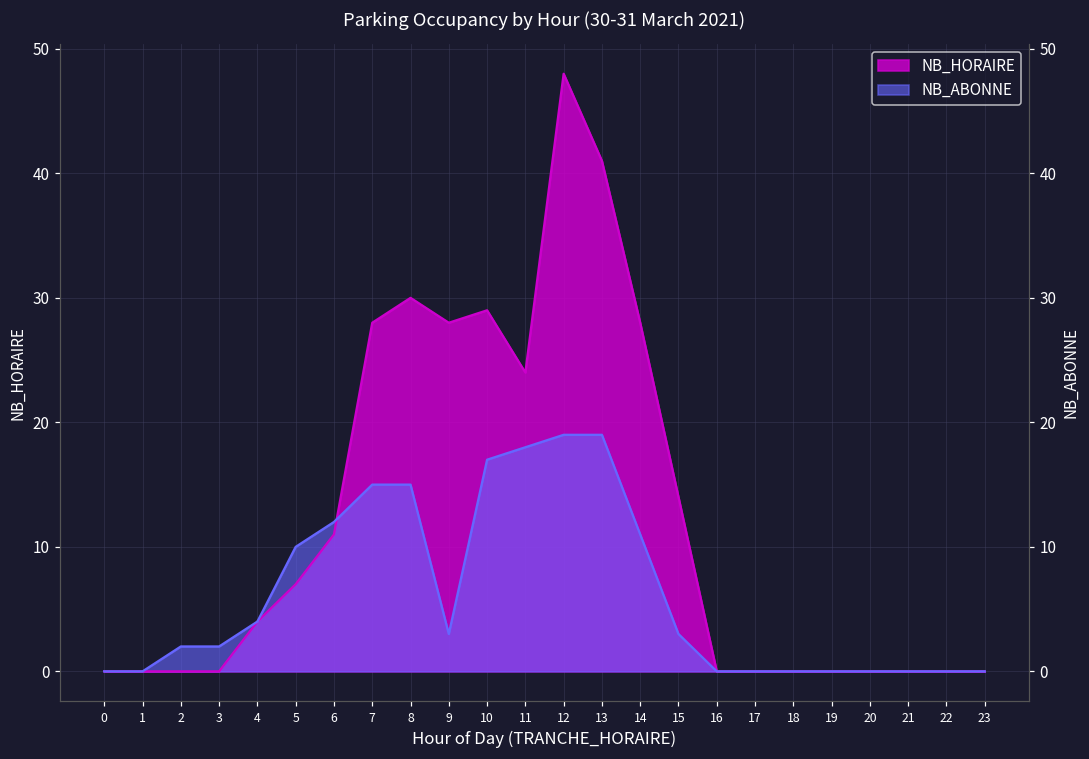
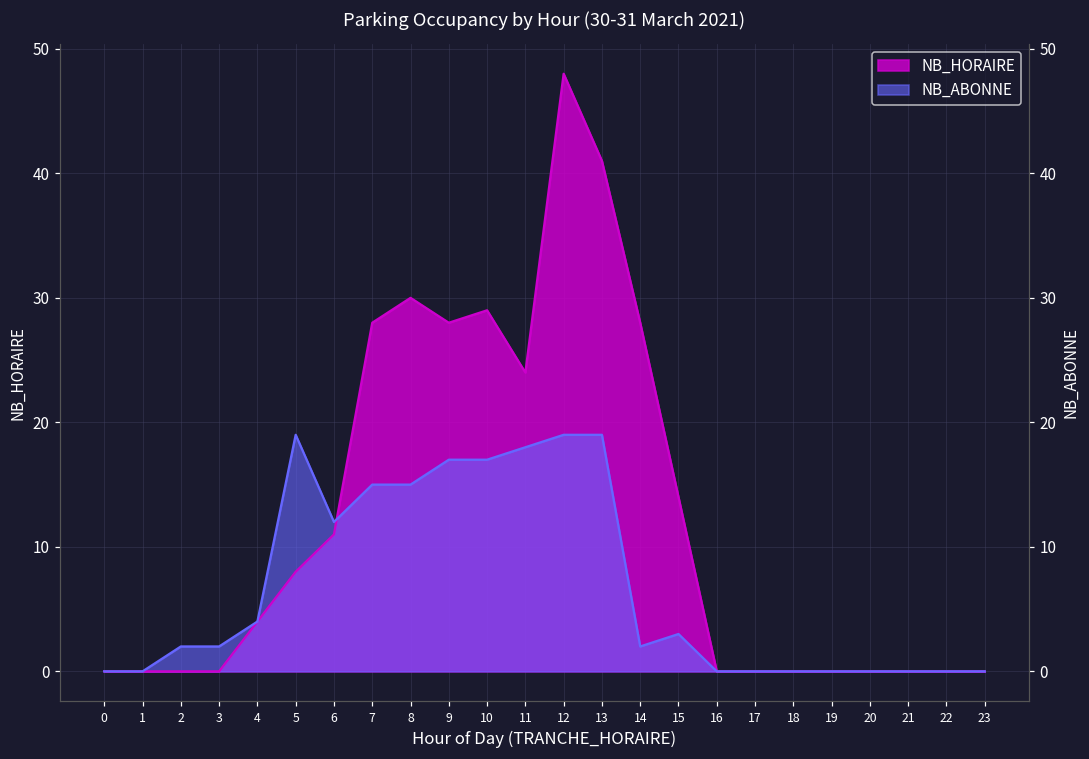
NB_HORAIRE, 5: 7 -> 8
NB_ABONNE, 5: 10 -> 19
NB_ABONNE, 9: 3 -> 17
NB_ABONNE, 14: 11 -> 2
